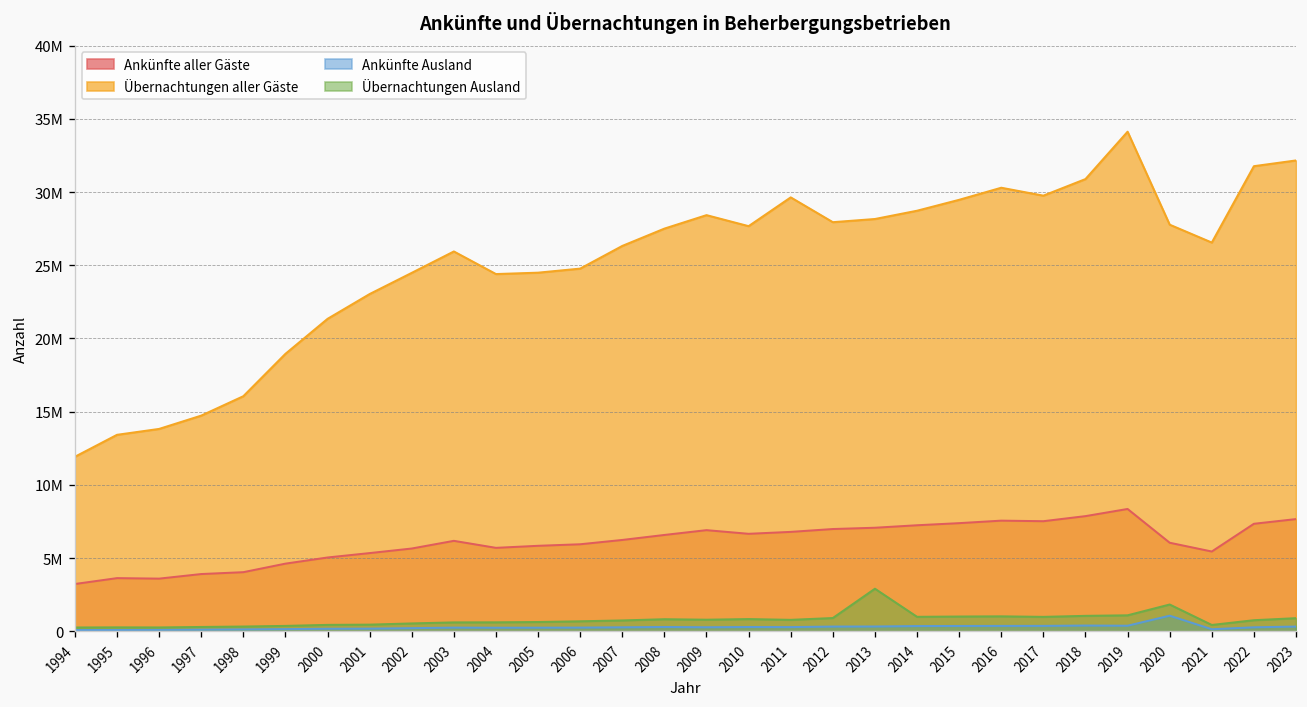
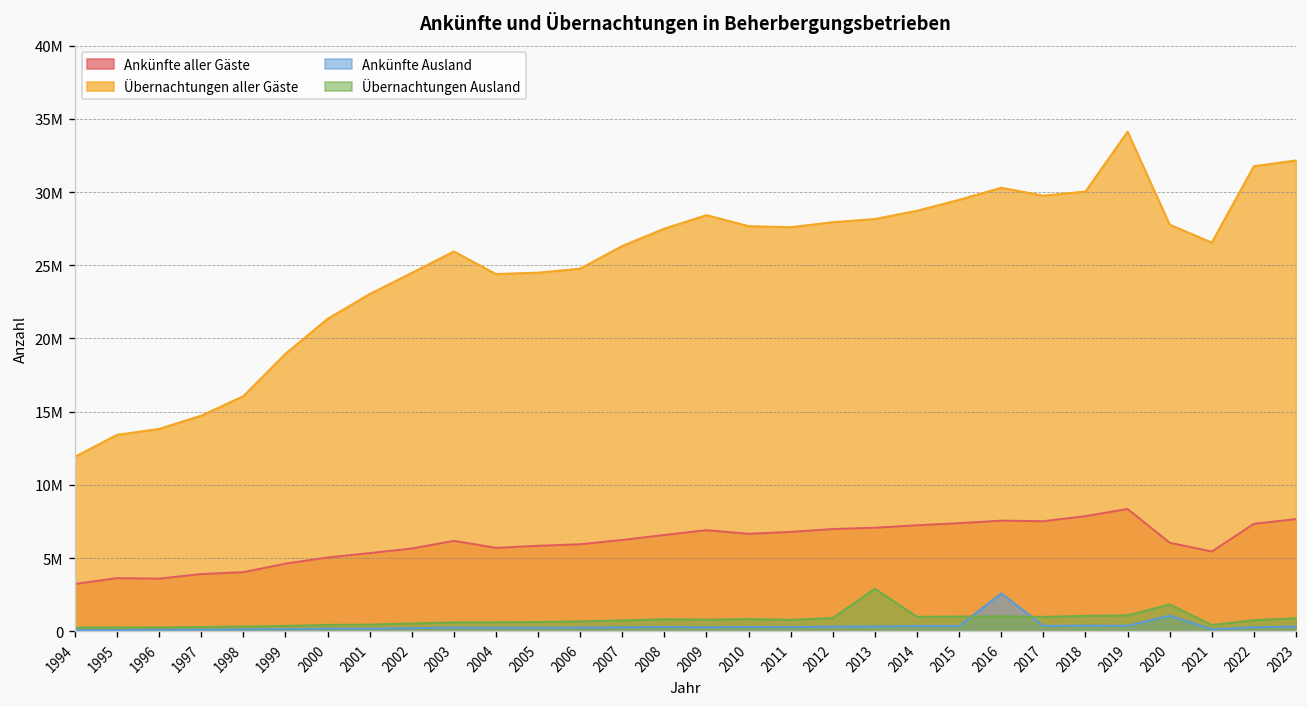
Übernachtungen aller Gäste, 2011: 29600000 -> 27600000
Ankünfte Ausland, 2016: 400000 -> 2600000
Übernachtungen aller Gäste, 2018: 30900000 -> 30000000
